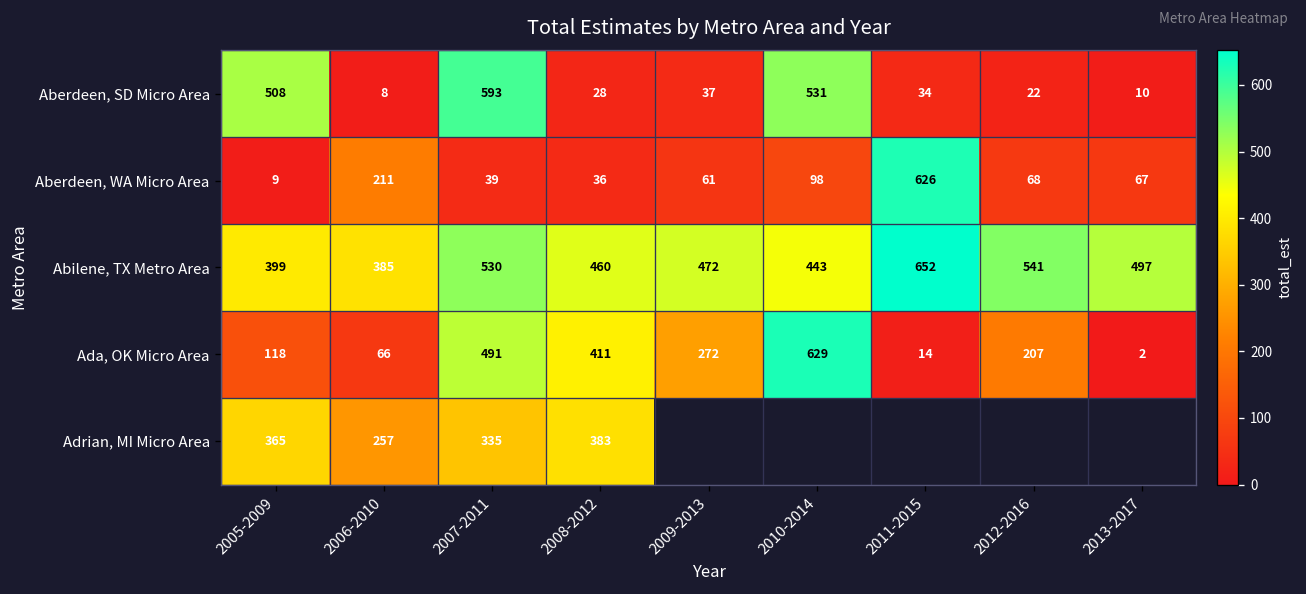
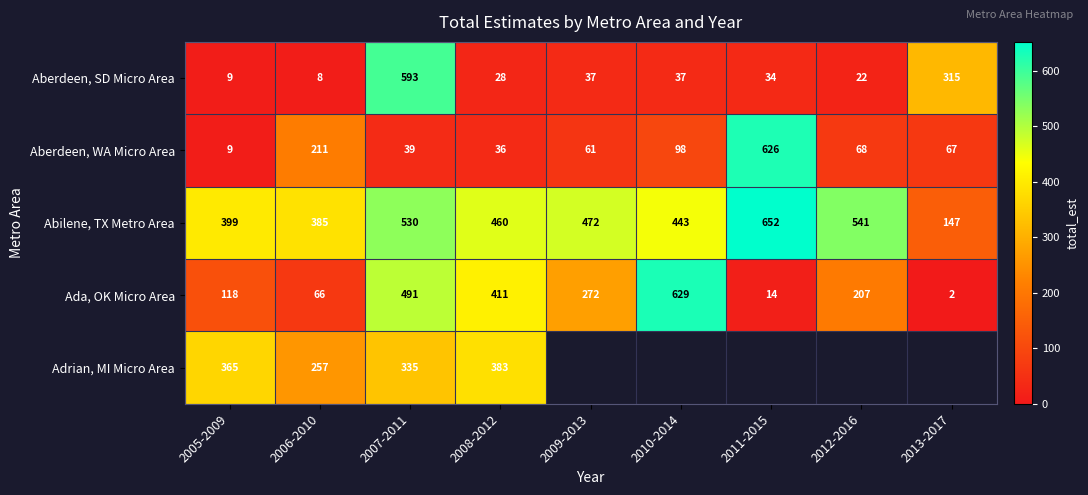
Aberdeen, SD Micro Area, 2005-2009: 508 -> 9
Aberdeen, SD Micro Area, 2010-2014: 531 -> 37
Aberdeen, SD Micro Area, 2013-2017: 10 -> 315
Abilene, TX Metro Area, 2013-2017: 497 -> 147
